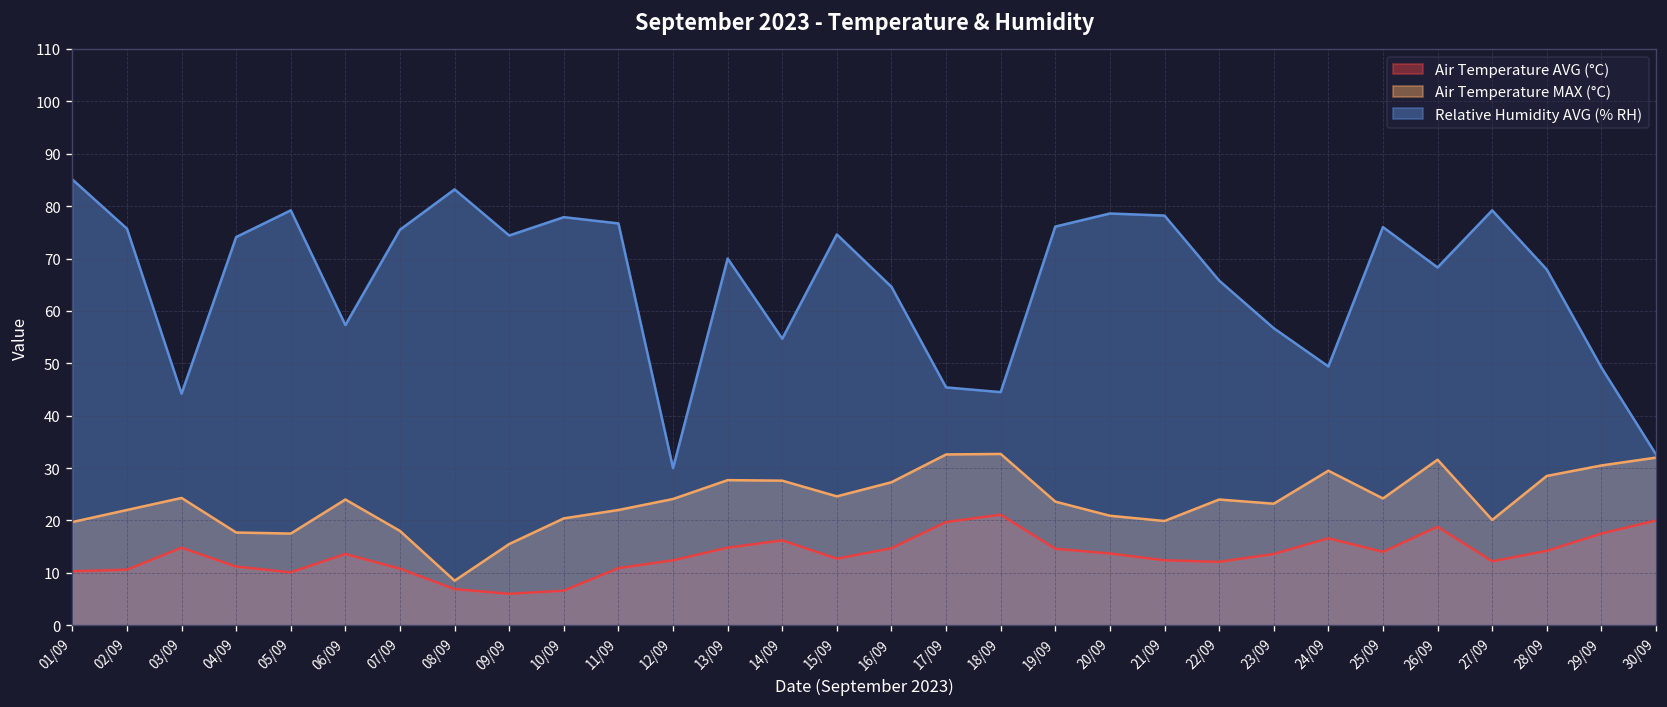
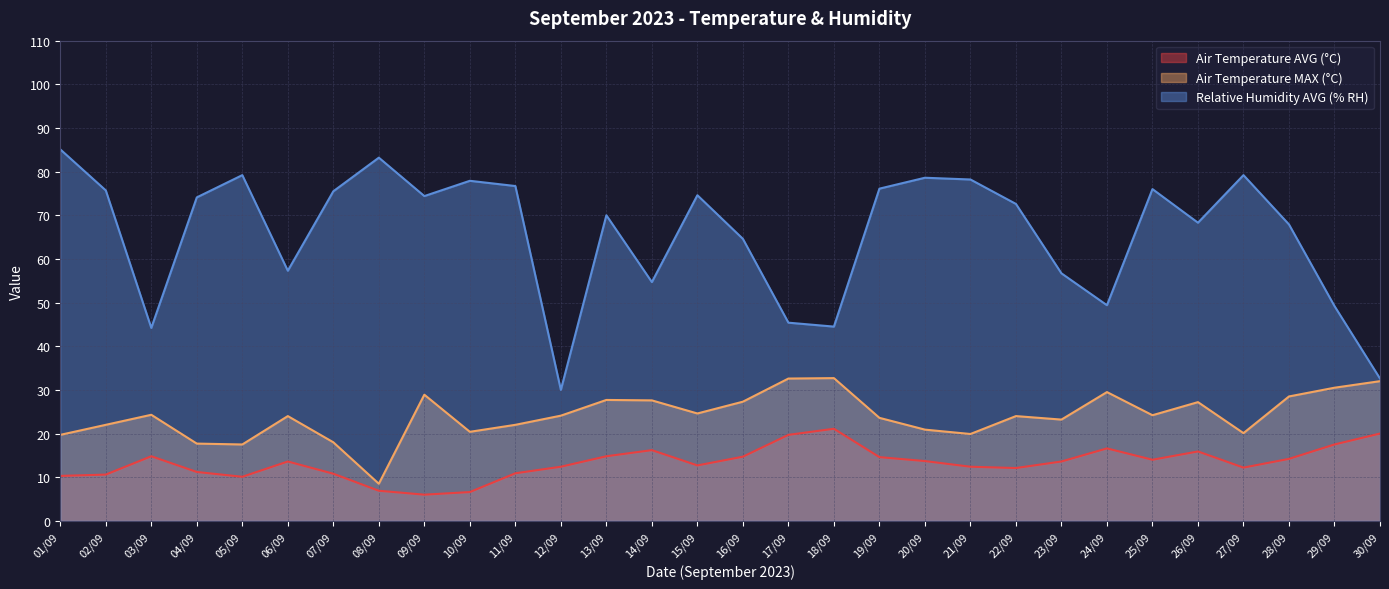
Air Temperature MAX (°C), 09/09: 16 -> 29
Relative Humidity AVG (% RH), 22/09: 66 -> 73
Air Temperature AVG (°C), 26/09: 19 -> 16
Air Temperature MAX (°C), 26/09: 32 -> 27
